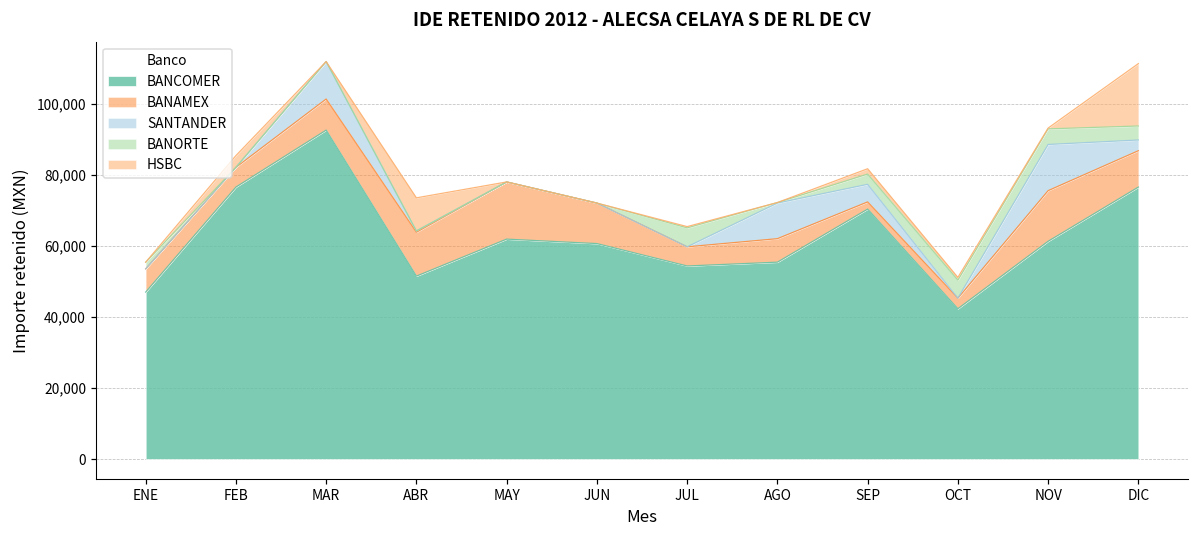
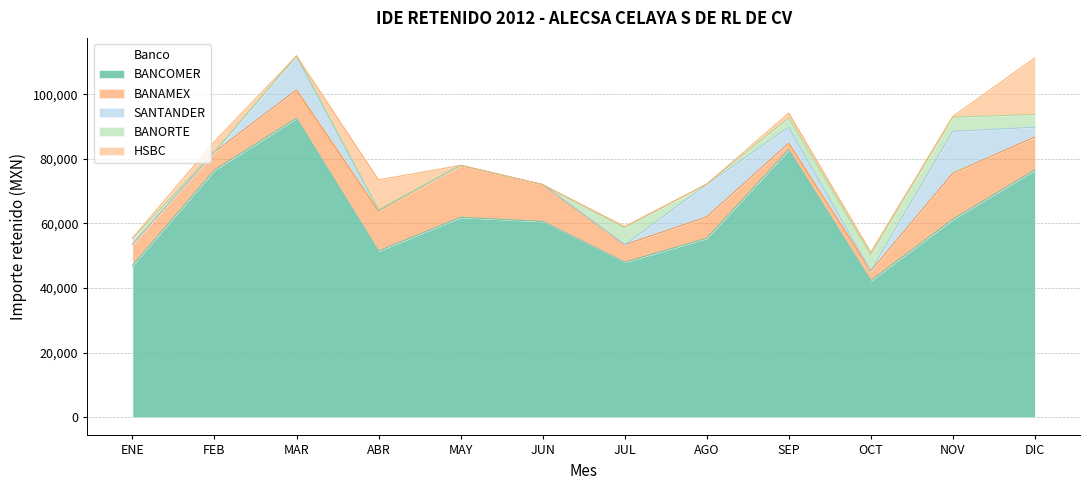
BANCOMER, JUL: 54,000 -> 48,000
BANCOMER, SEP: 70,000 -> 83,000
